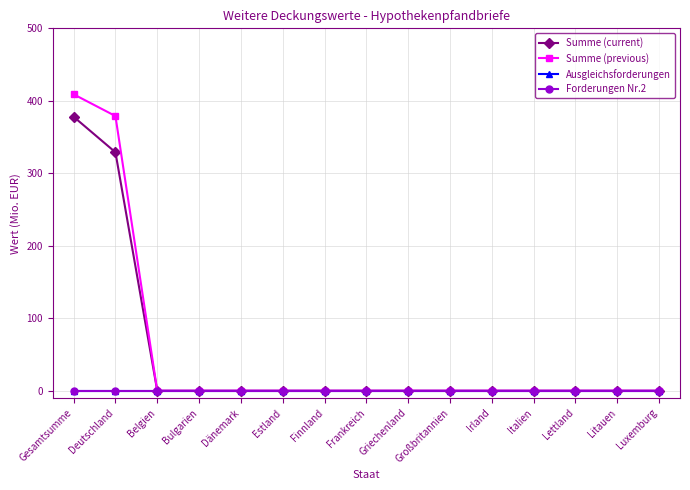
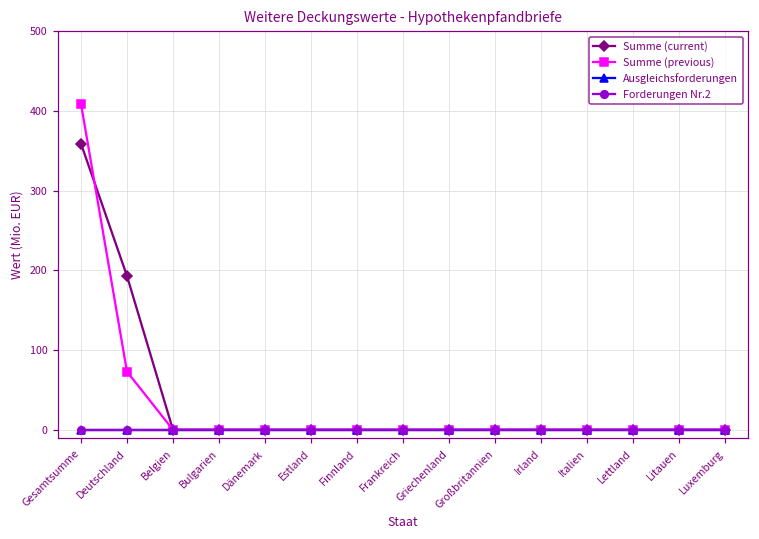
Summe (current), Gesamtsumme: 380 -> 360
Summe (current), Deutschland: 330 -> 190
Summe (previous), Deutschland: 380 -> 70
